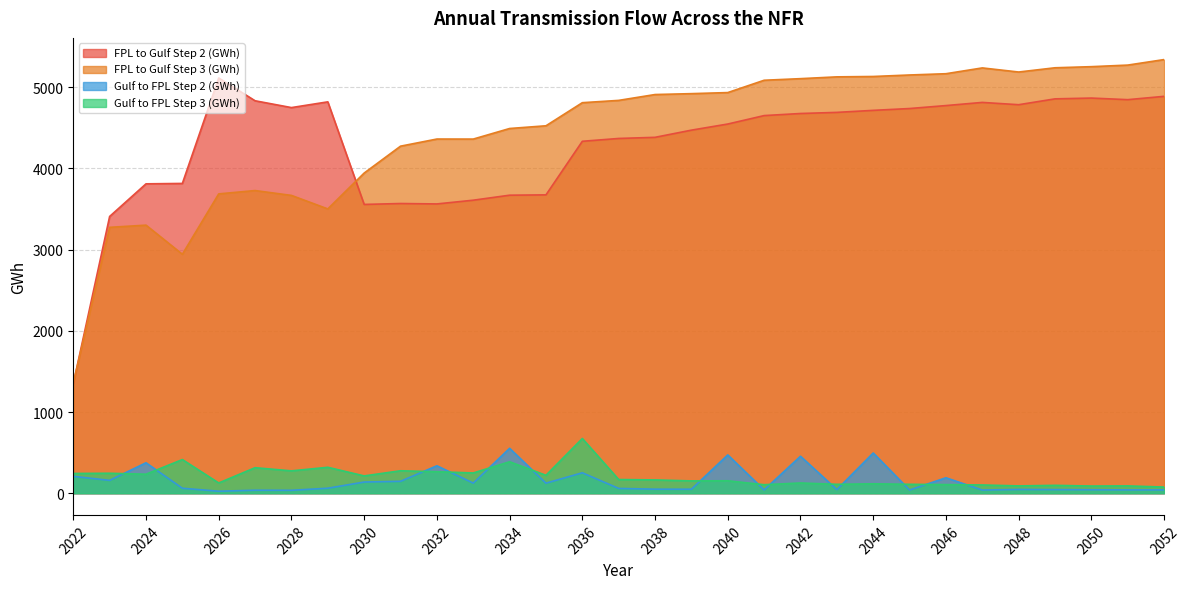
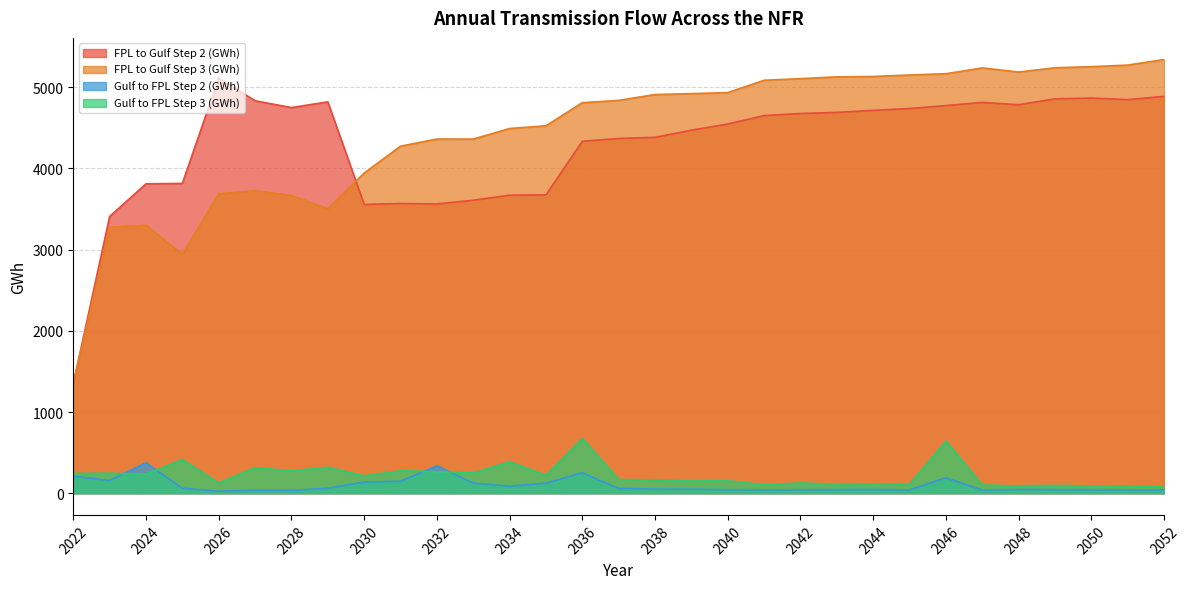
Gulf to FPL Step 2 (GWh), 2034: 600 -> 100
Gulf to FPL Step 2 (GWh), 2040: 500 -> 0
Gulf to FPL Step 2 (GWh), 2042: 500 -> 0
Gulf to FPL Step 2 (GWh), 2044: 500 -> 0
Gulf to FPL Step 3 (GWh), 2046: 100 -> 600
